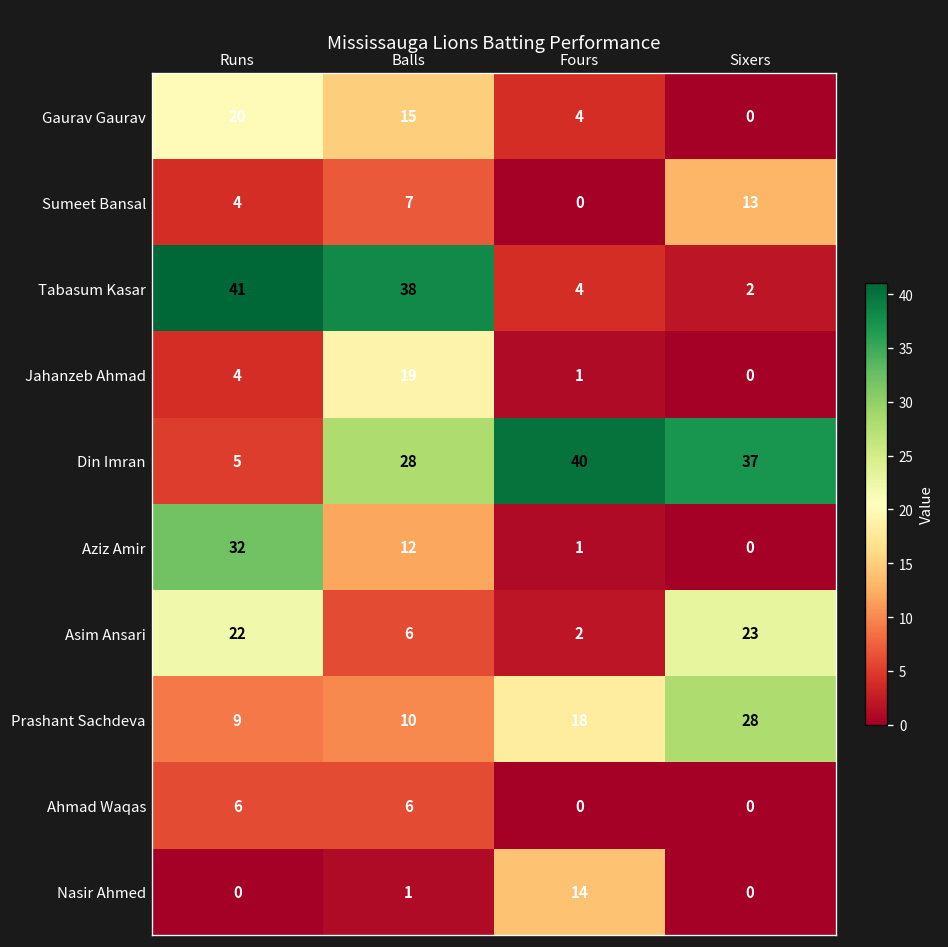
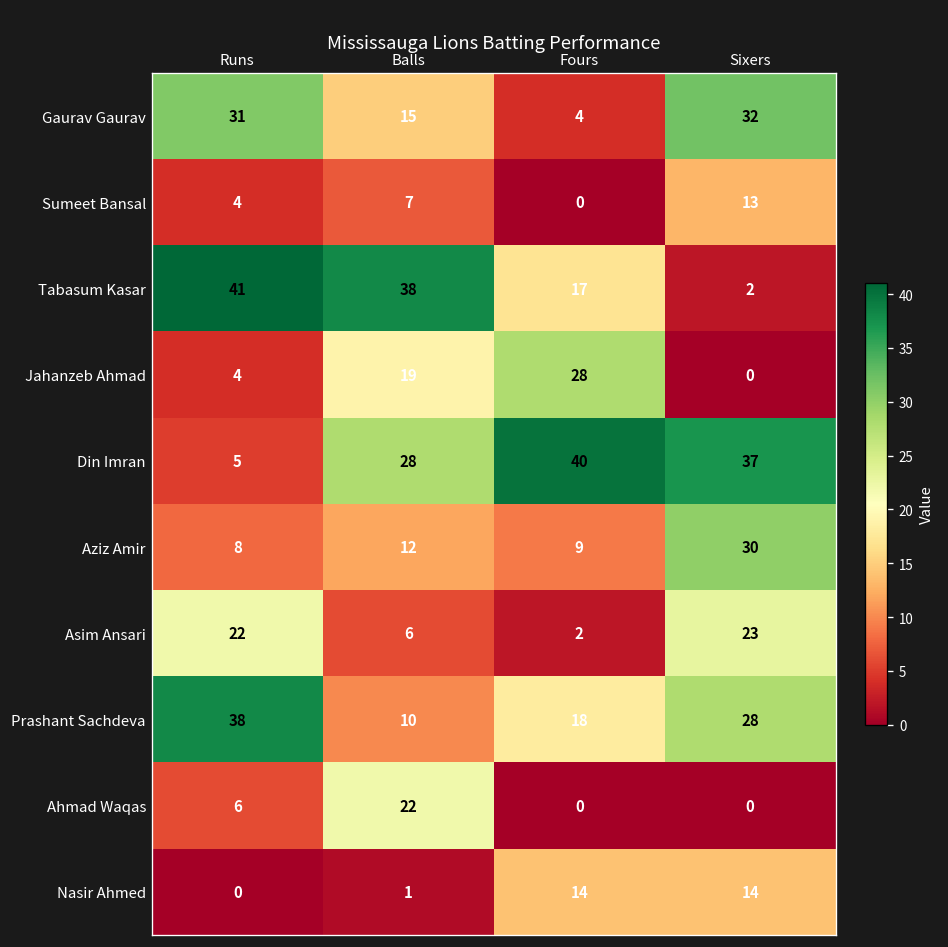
Gaurav Gaurav, Runs: 20 -> 31
Gaurav Gaurav, Sixers: 0 -> 32
Tabasum Kasar, Fours: 4 -> 17
Jahanzeb Ahmad, Fours: 1 -> 28
Aziz Amir, Runs: 32 -> 8
Aziz Amir, Fours: 1 -> 9
Aziz Amir, Sixers: 0 -> 30
Prashant Sachdeva, Runs: 9 -> 38
Ahmad Waqas, Balls: 6 -> 22
Nasir Ahmed, Sixers: 0 -> 14
